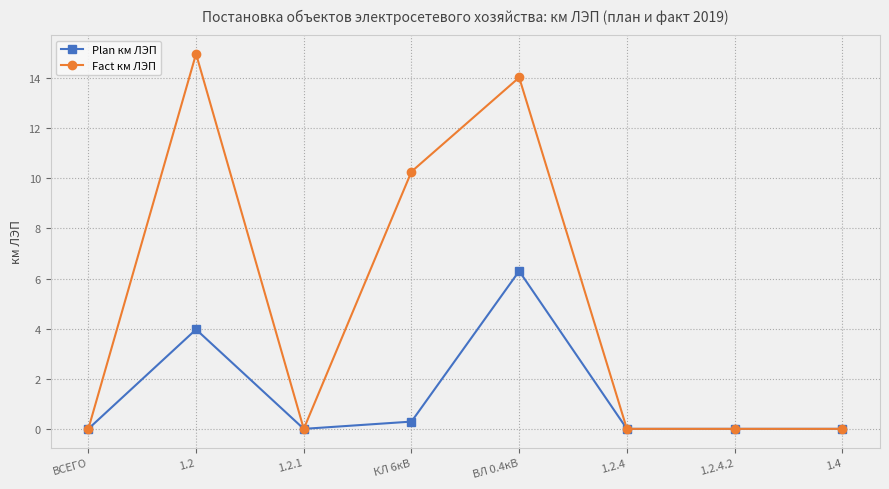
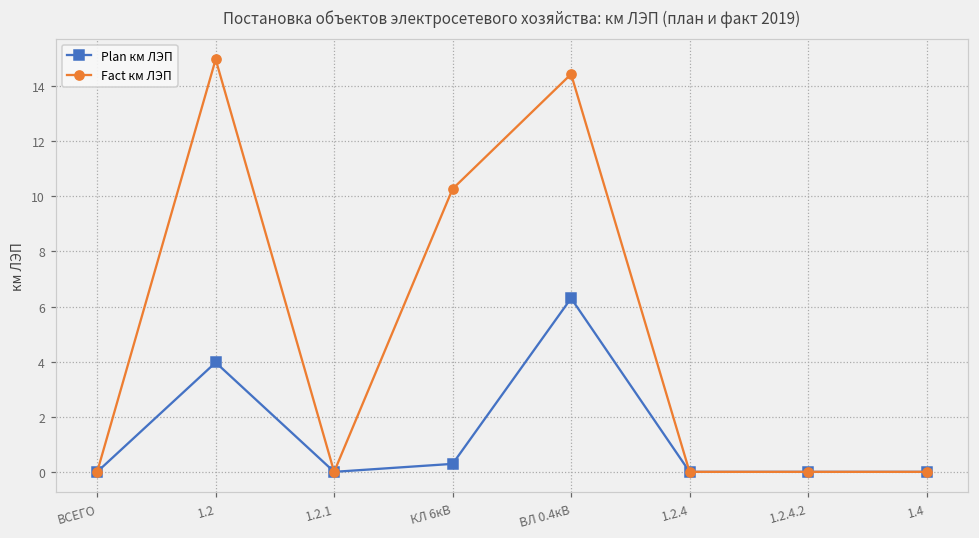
Fact км ЛЭП, ВЛ 0.4кВ: 14.0 -> 14.4
